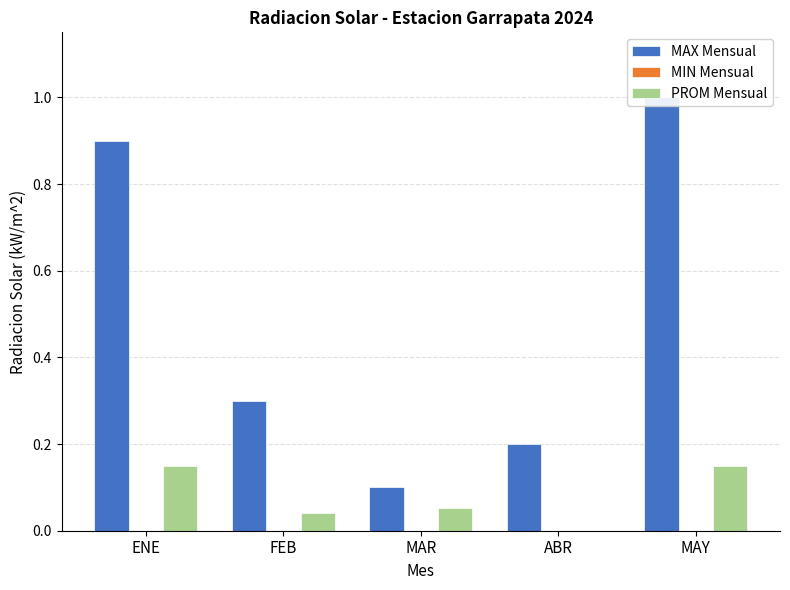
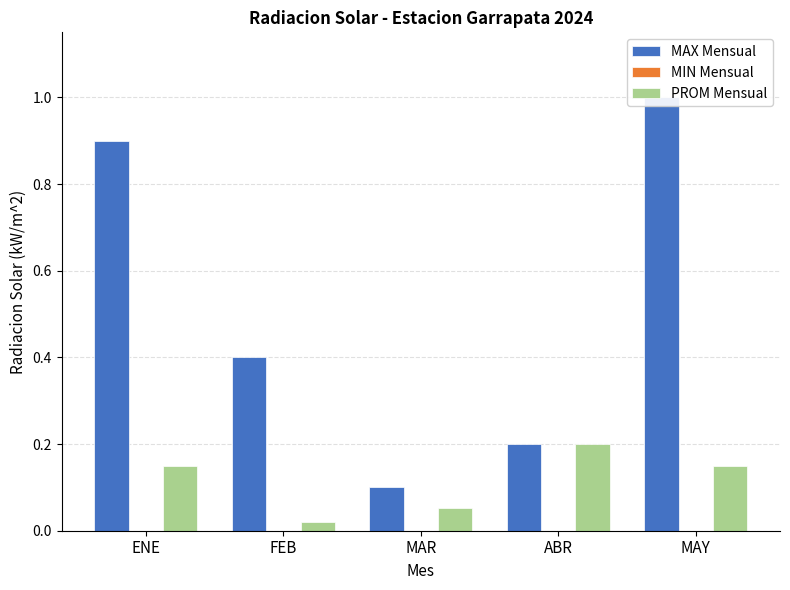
MAX Mensual, FEB: 0.3 -> 0.4
PROM Mensual, FEB: 0.04 -> 0.02
PROM Mensual, ABR: 0.0 -> 0.2
